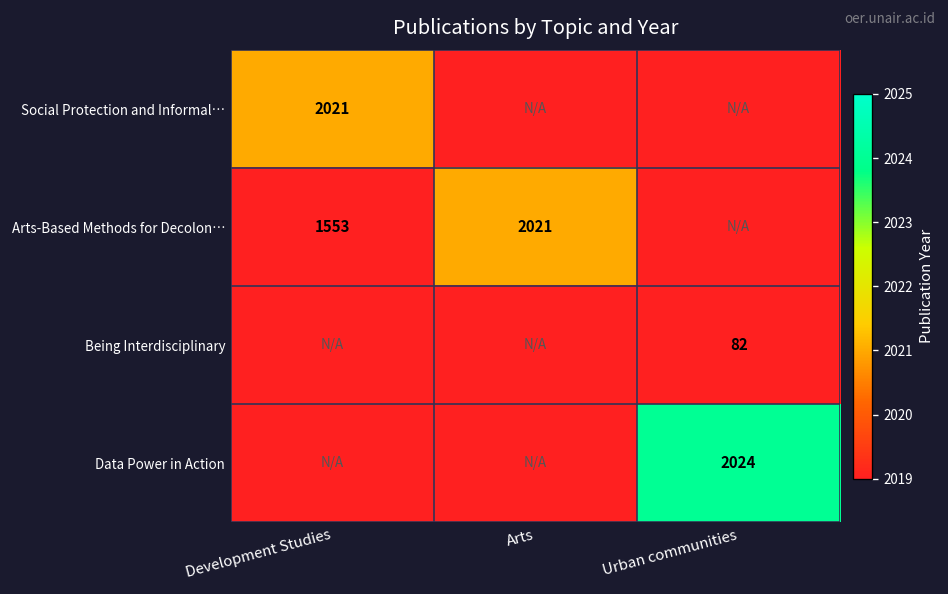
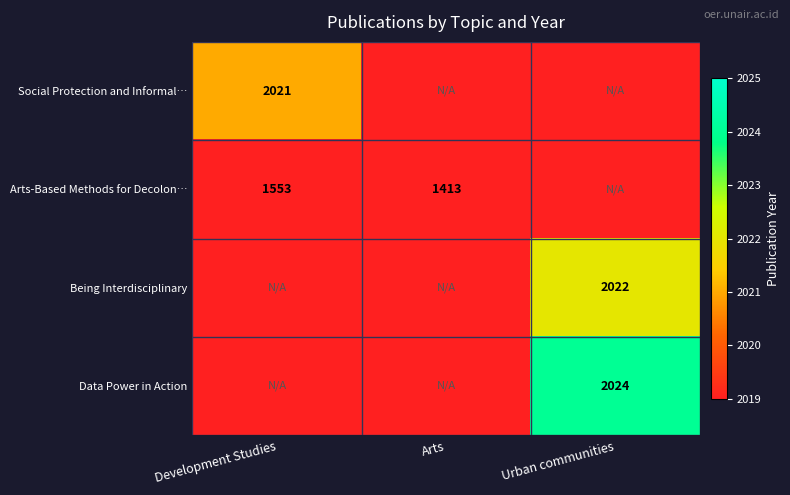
Arts-Based Methods for Decolon…, Arts: 2021 -> 1413
Being Interdisciplinary, Urban communities: 82 -> 2022
